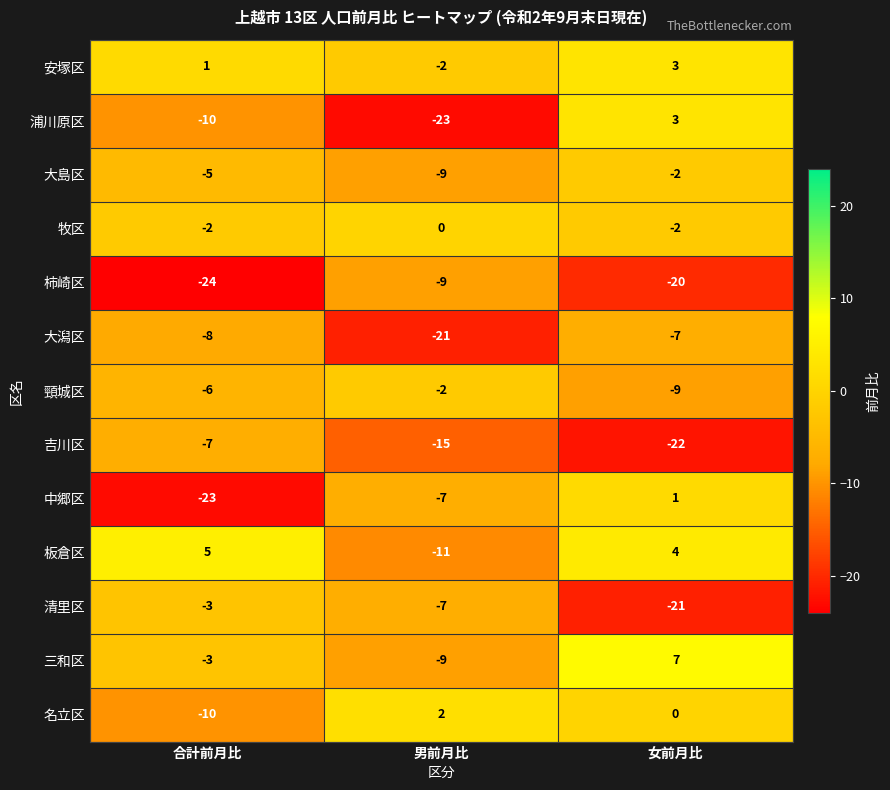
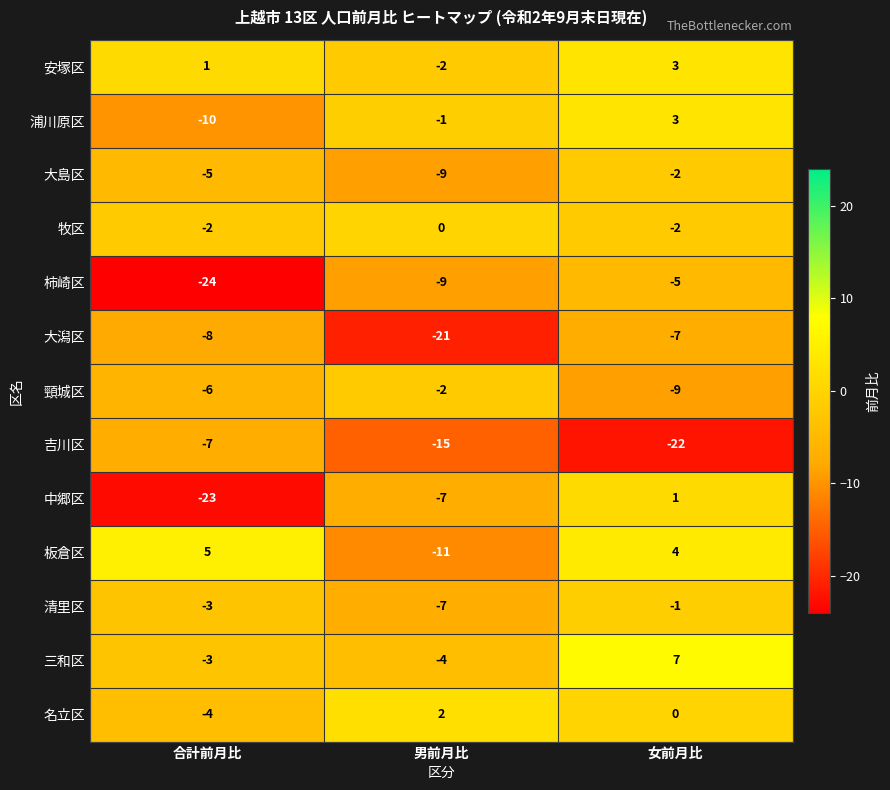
浦川原区, 男前月比: -23 -> -1
柿崎区, 女前月比: -20 -> -5
清里区, 女前月比: -21 -> -1
三和区, 男前月比: -9 -> -4
名立区, 合計前月比: -10 -> -4
